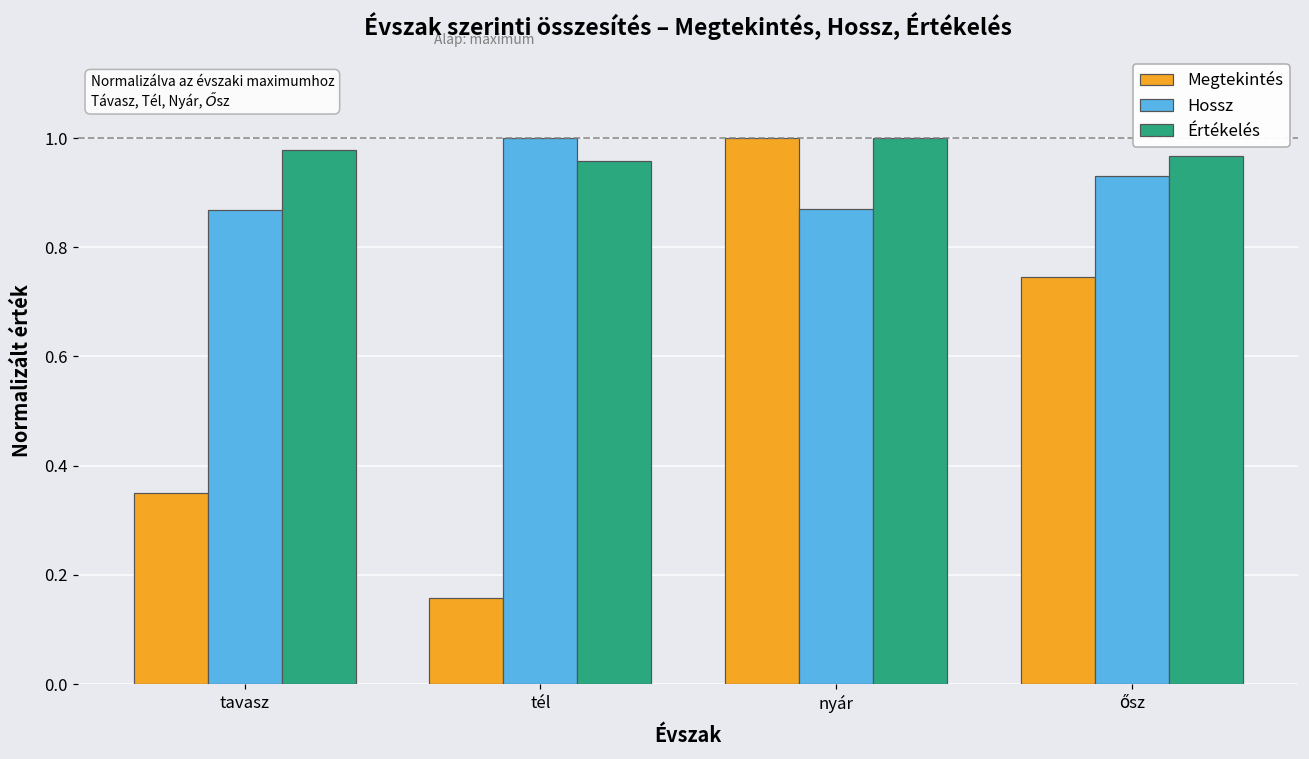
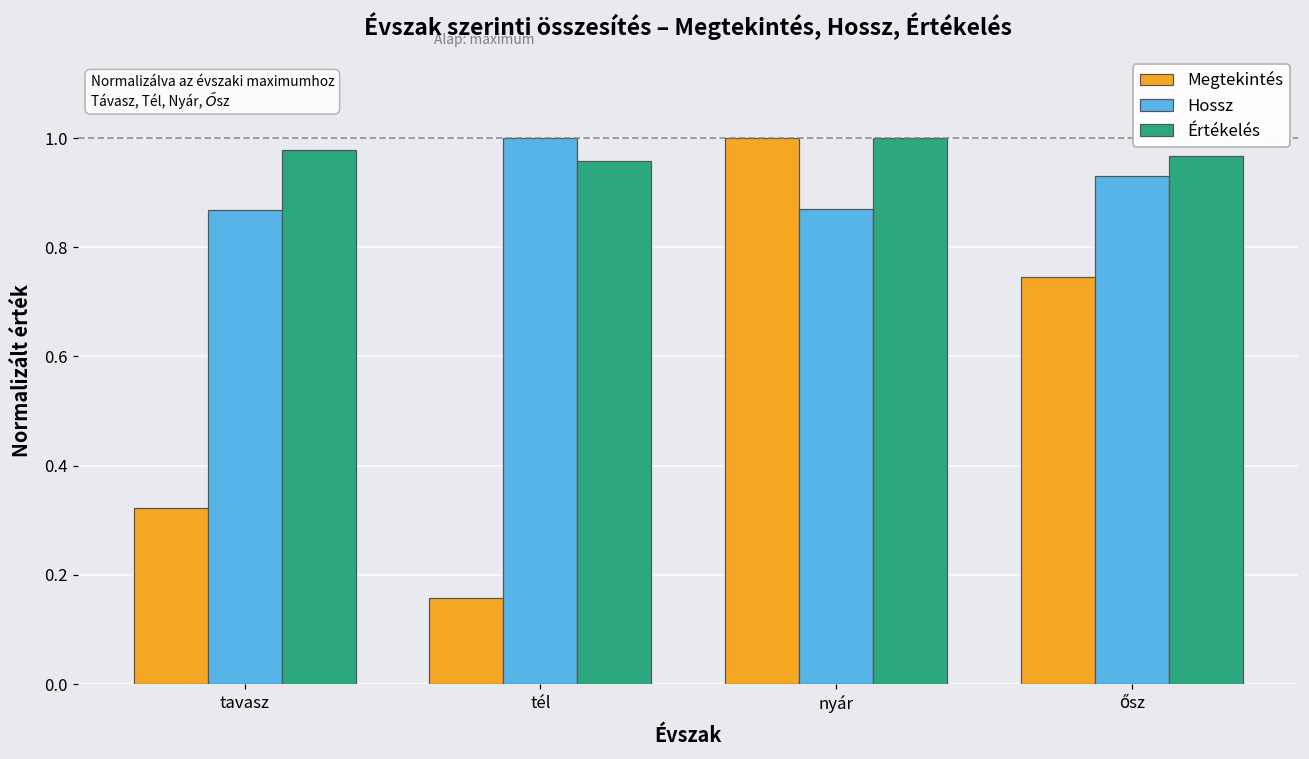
Megtekintés, tavasz: 0.35 -> 0.32
